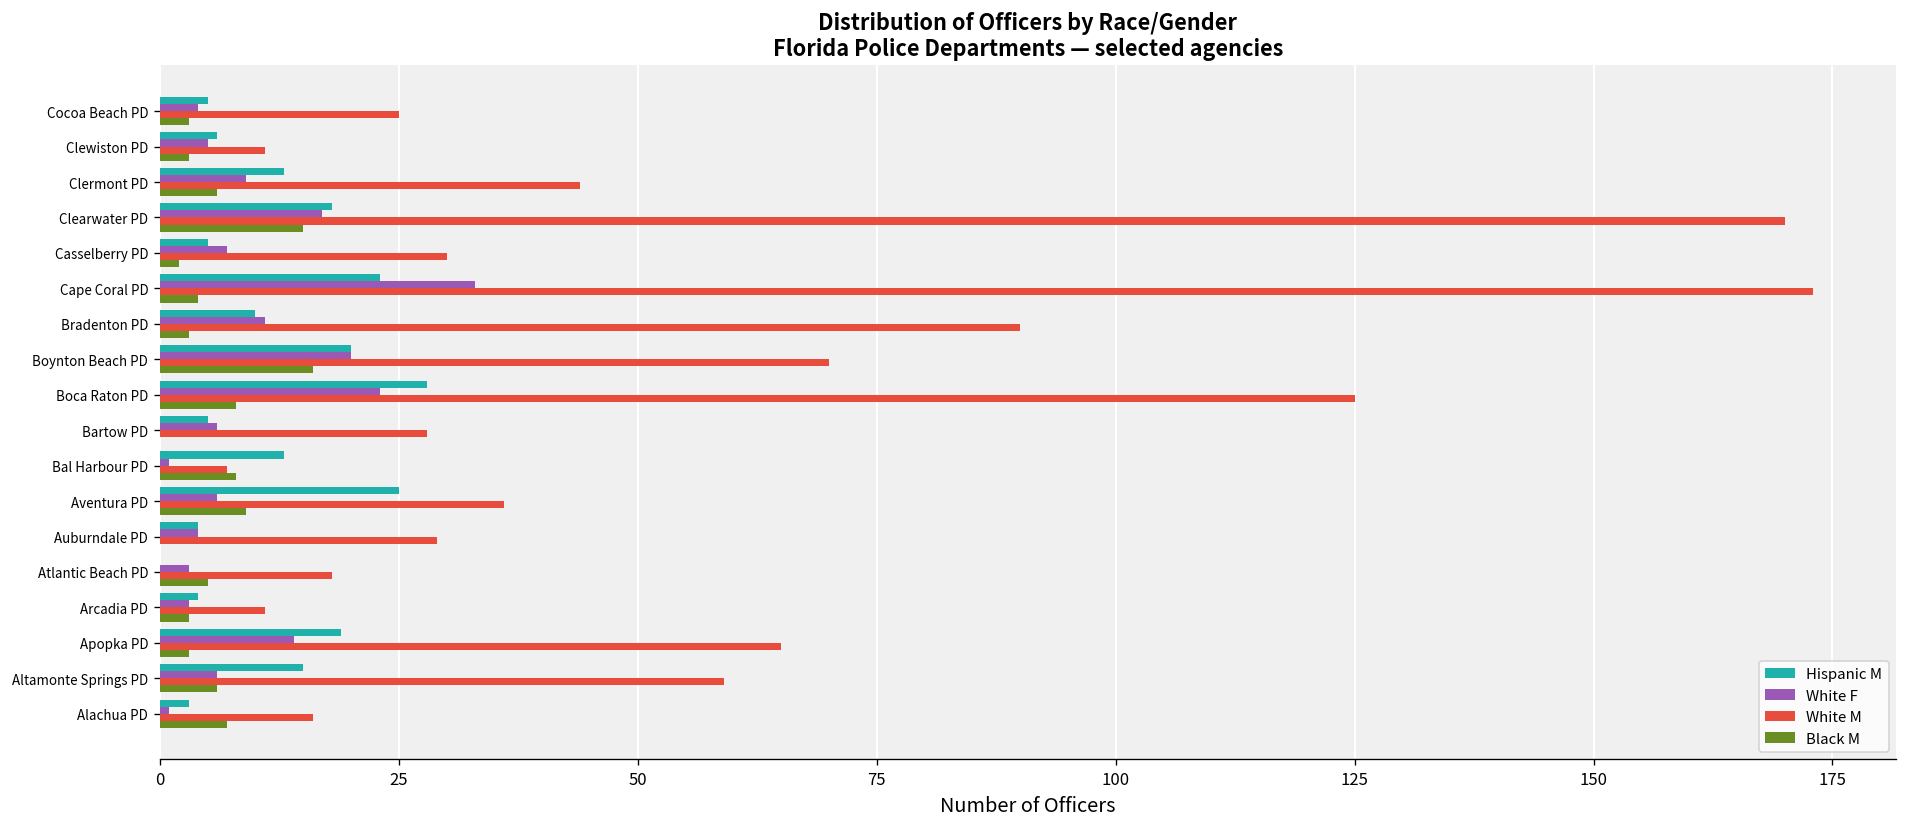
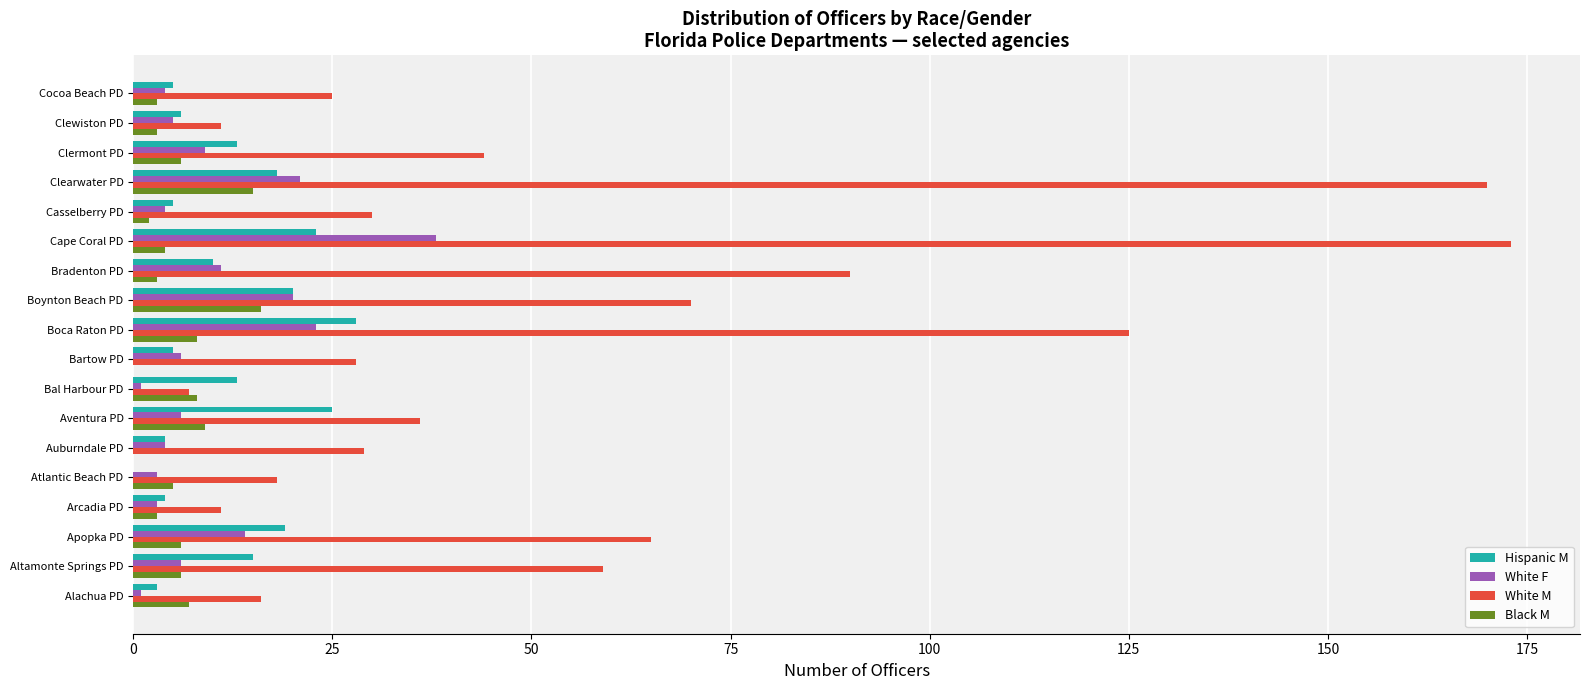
White F, Clearwater PD: 17 -> 21
White F, Casselberry PD: 7 -> 4
White F, Cape Coral PD: 33 -> 38
Black M, Apopka PD: 3 -> 6
